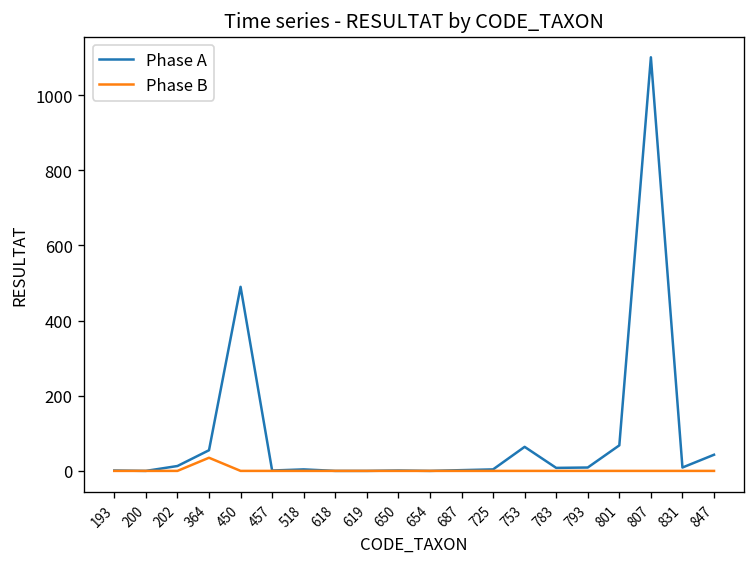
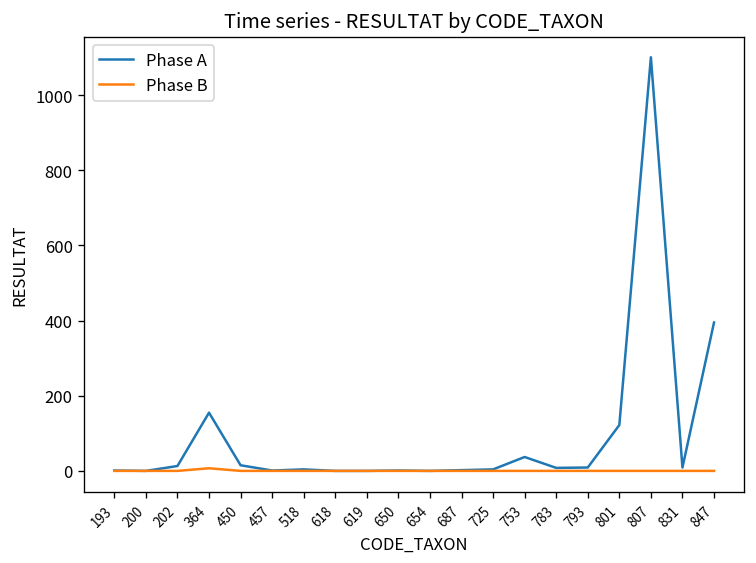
Phase A, 364: 60 -> 160
Phase B, 364: 40 -> 10
Phase A, 450: 490 -> 20
Phase A, 753: 60 -> 40
Phase A, 801: 70 -> 120
Phase A, 847: 40 -> 400
